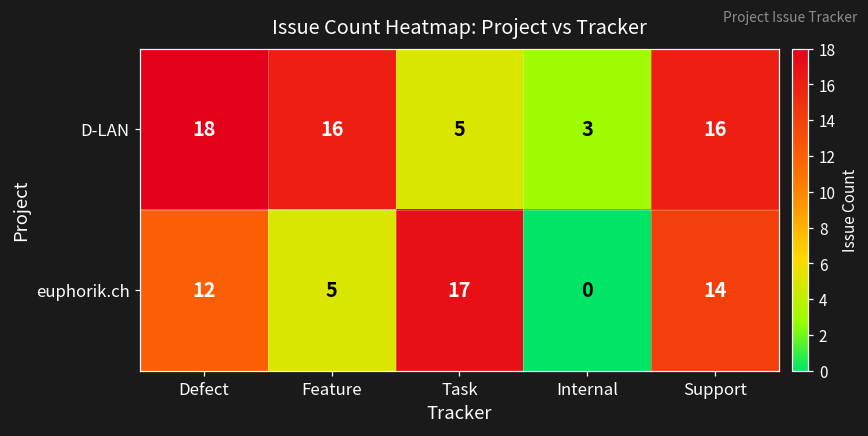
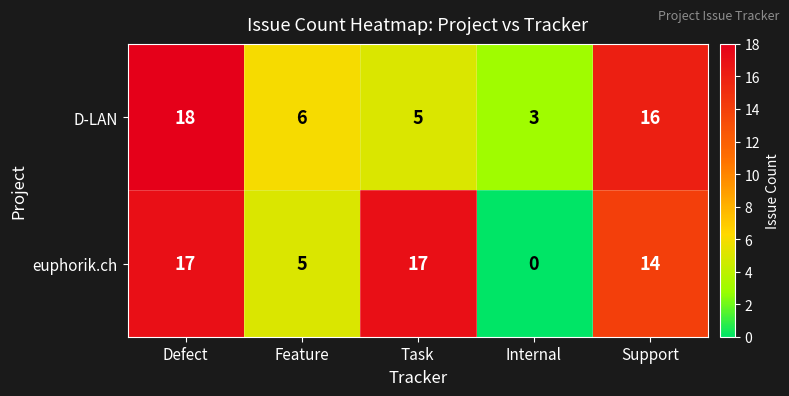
D-LAN, Feature: 16 -> 6
euphorik.ch, Defect: 12 -> 17
